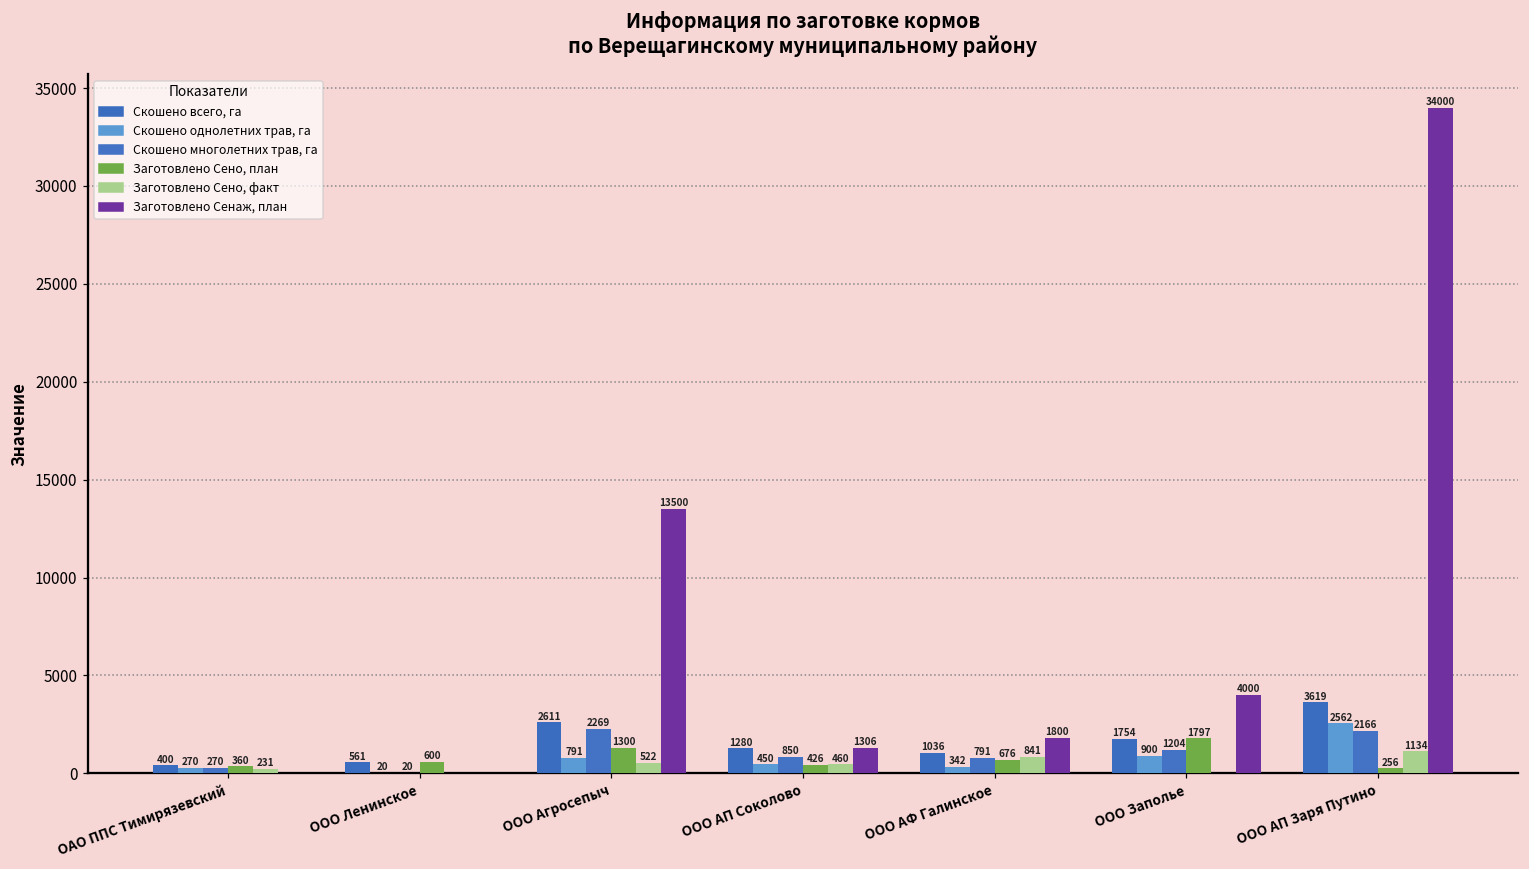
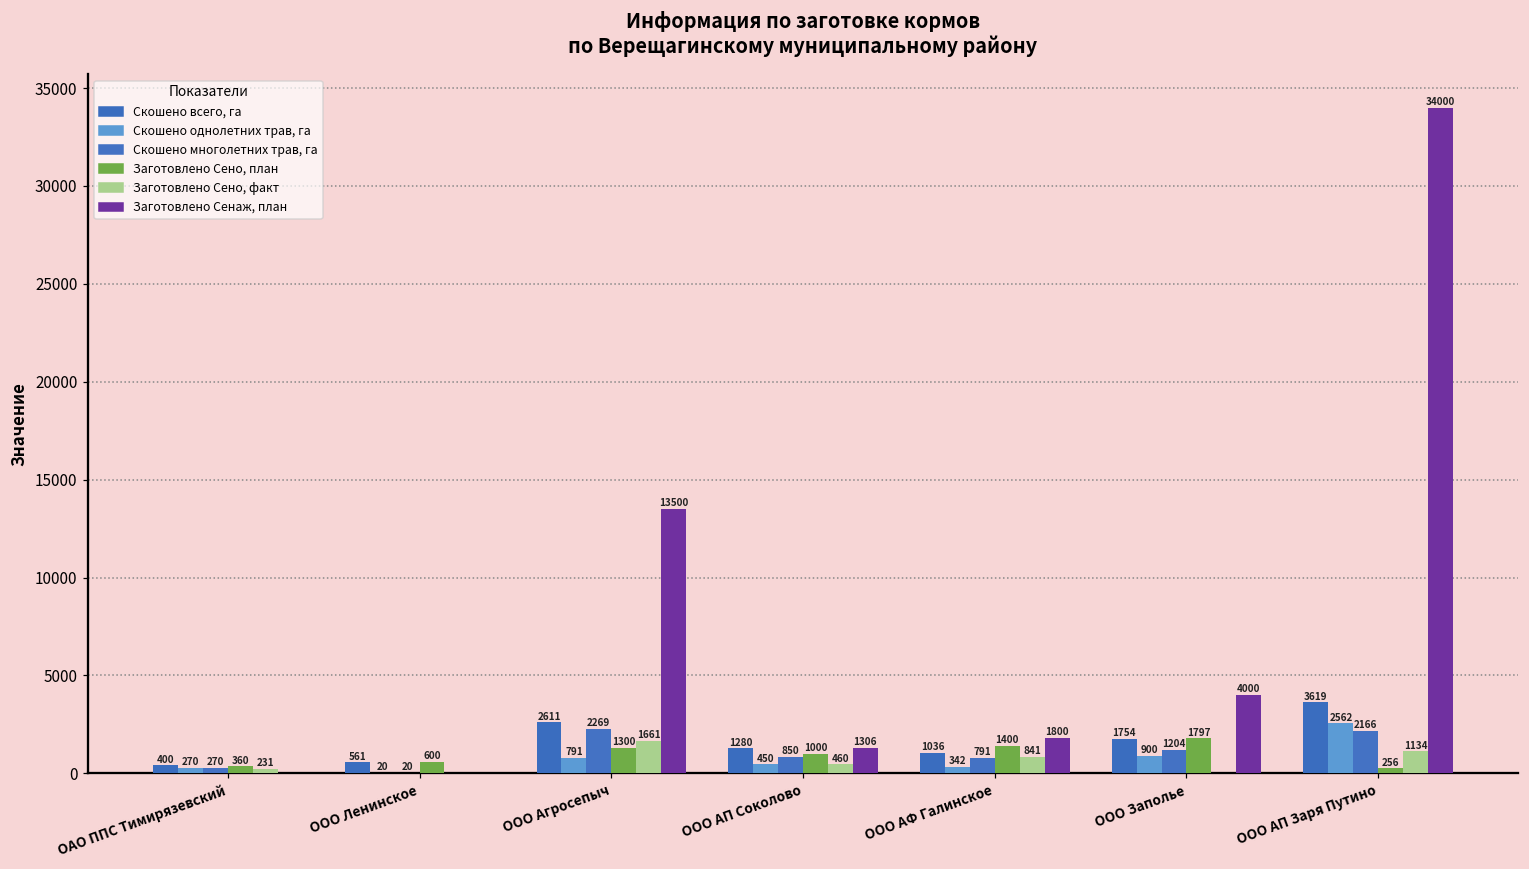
Заготовлено Сено, факт, ООО Агросепыч: 522 -> 1661
Заготовлено Сено, план, ООО АП Соколово: 426 -> 1000
Заготовлено Сено, план, ООО АФ Галинское: 676 -> 1400
